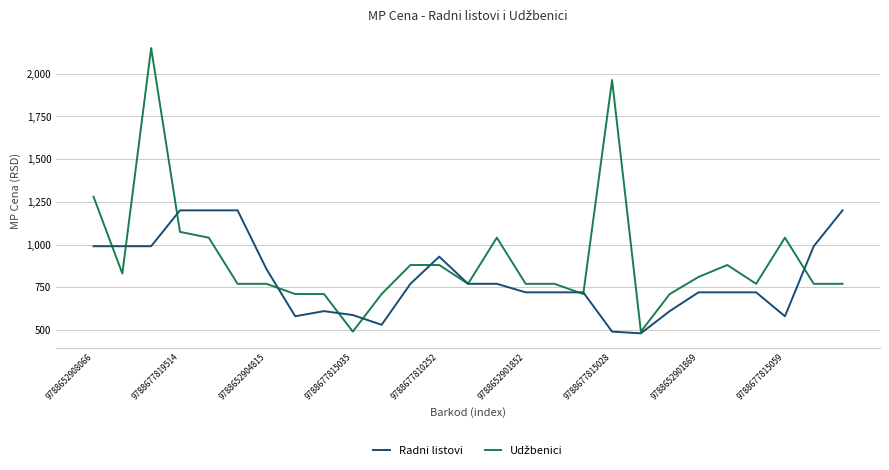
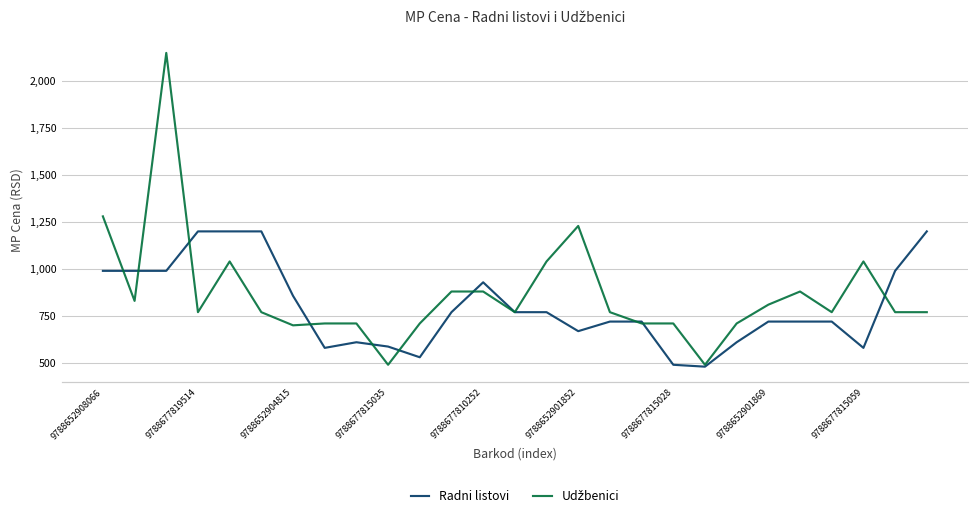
Udžbenici, 9788677819514: 1,070 -> 770
Udžbenici, 9788652904815: 770 -> 700
Radni listovi, 9788652901852: 720 -> 670
Udžbenici, 9788652901852: 770 -> 1,230
Udžbenici, 9788677815028: 1,960 -> 710
